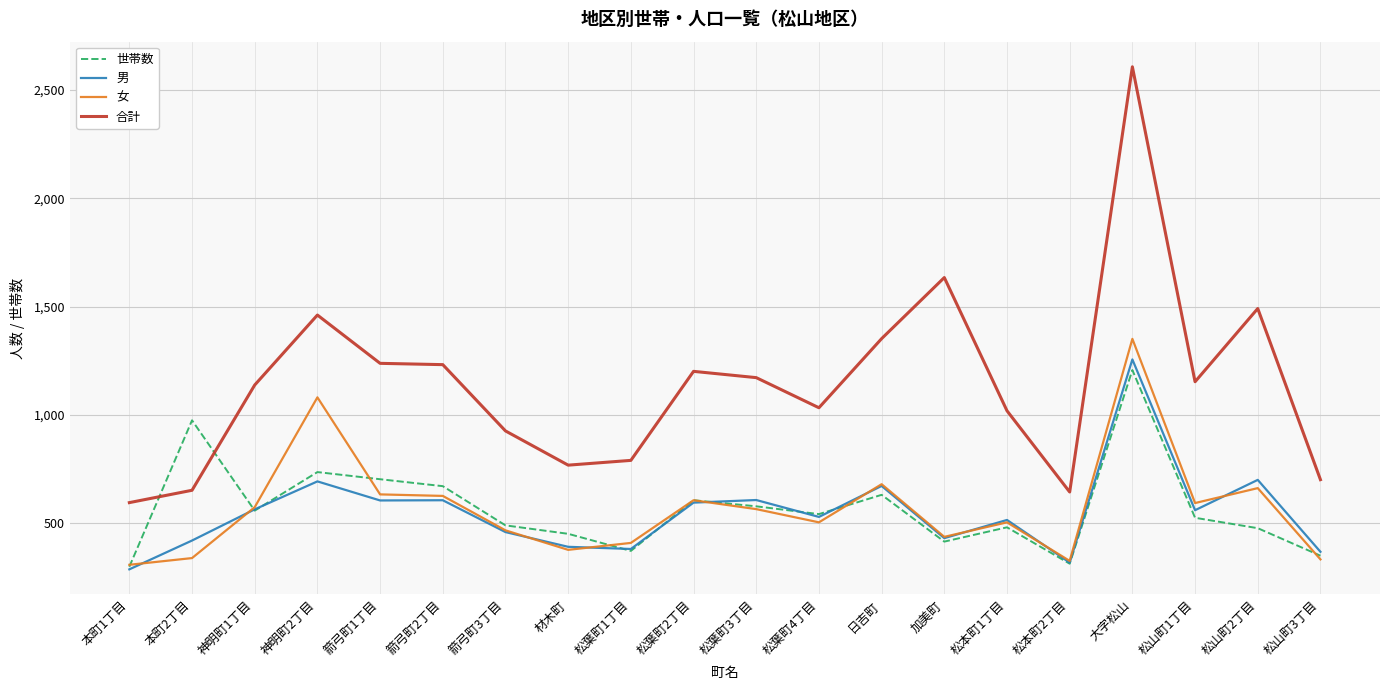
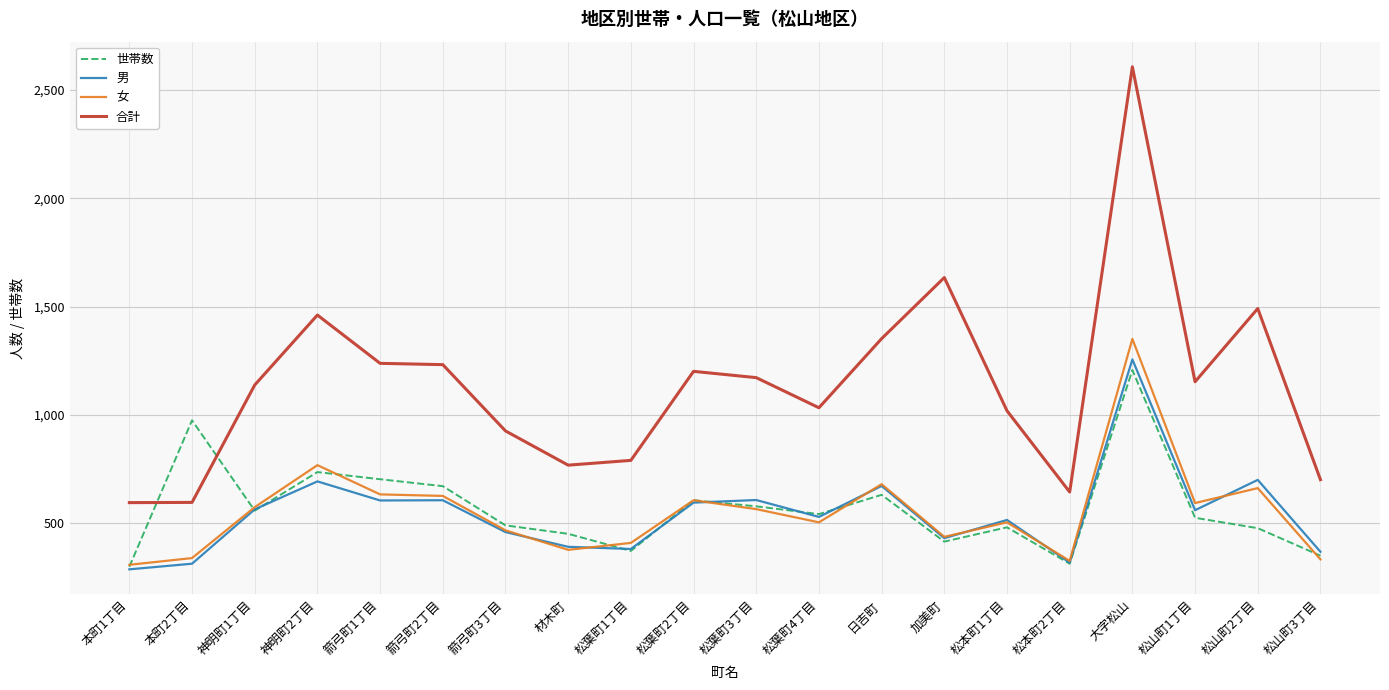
男, 本町2丁目: 420 -> 310
合計, 本町2丁目: 650 -> 600
女, 神明町2丁目: 1,080 -> 770
